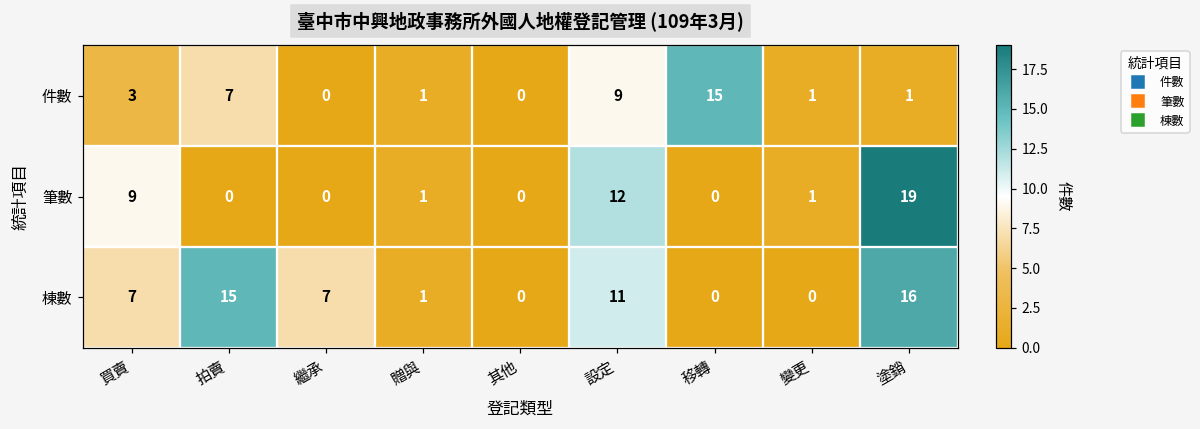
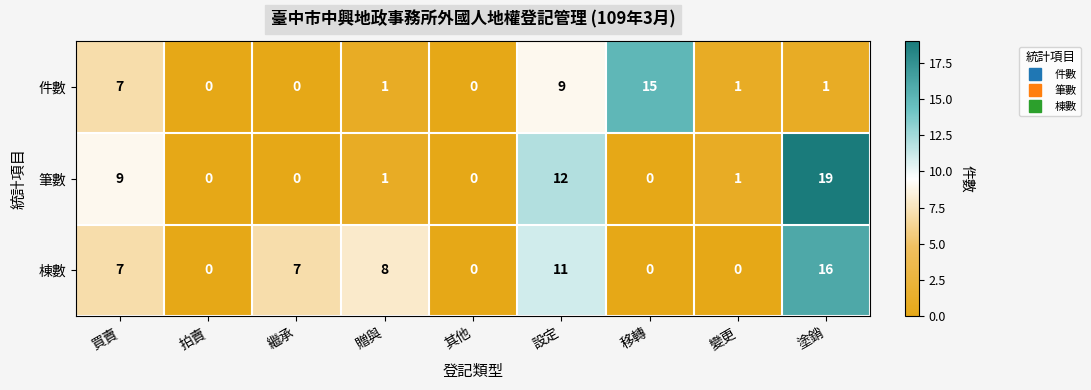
件數, 買賣: 3 -> 7
件數, 拍賣: 7 -> 0
棟數, 拍賣: 15 -> 0
棟數, 贈與: 1 -> 8
